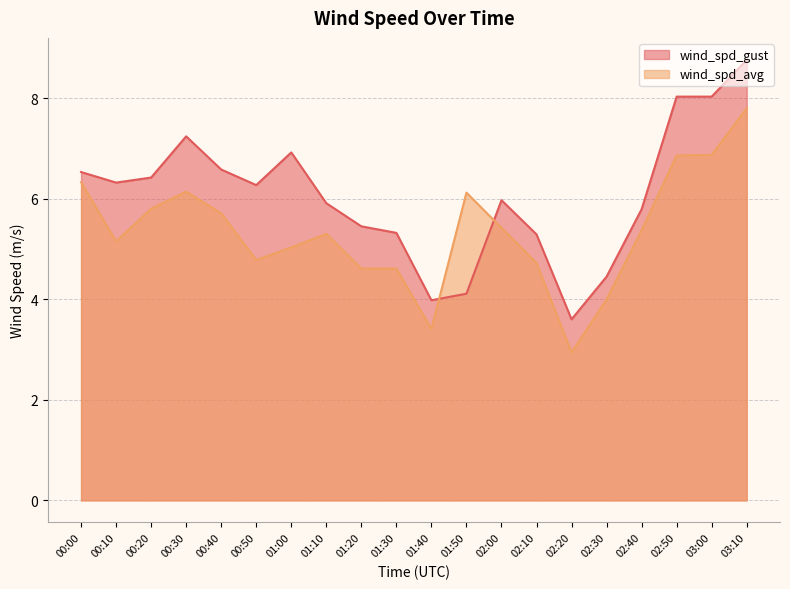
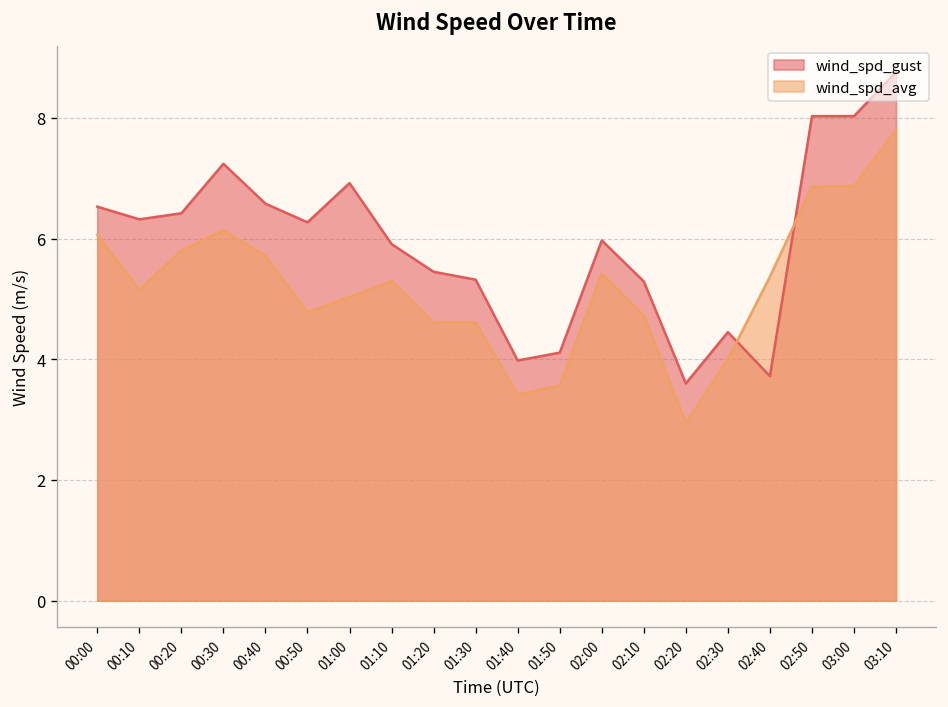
wind_spd_avg, 00:00: 6.3 -> 6.1
wind_spd_avg, 01:50: 6.1 -> 3.6
wind_spd_gust, 02:40: 5.8 -> 3.7
